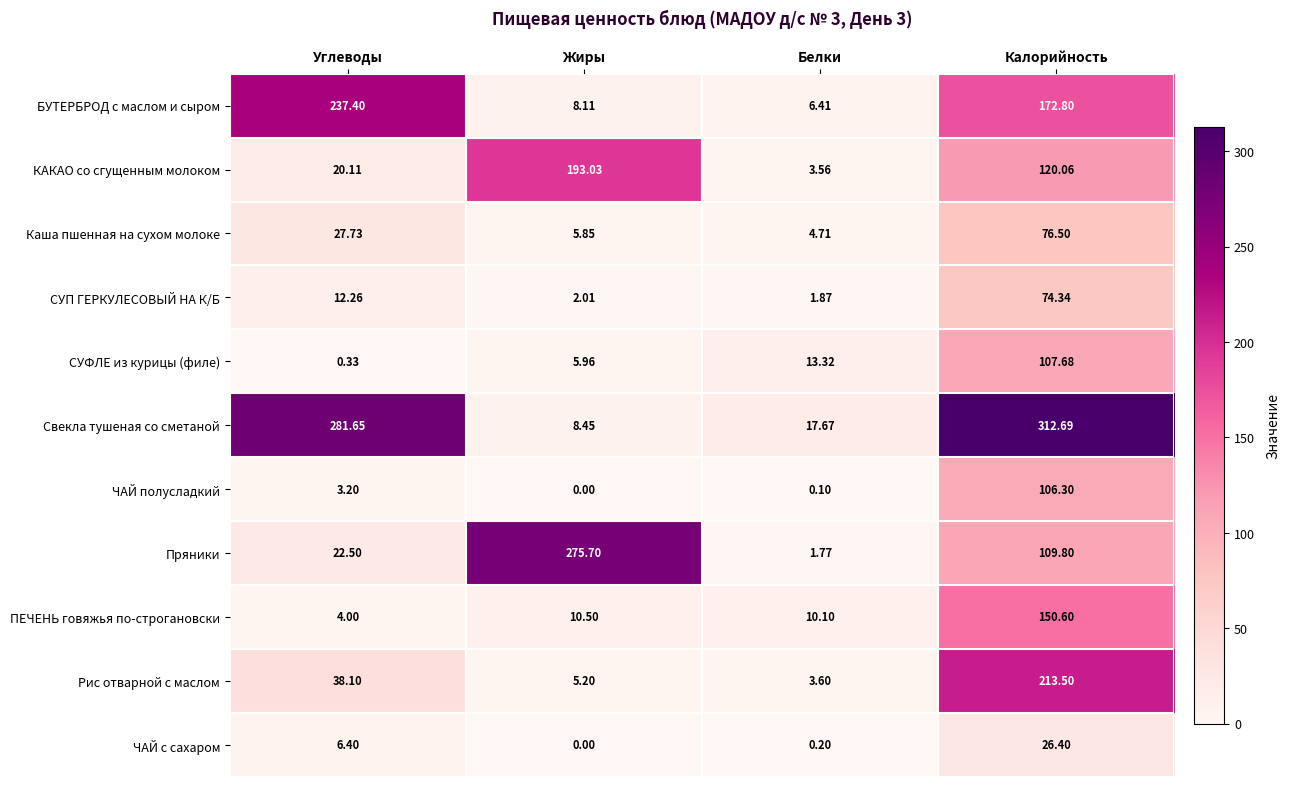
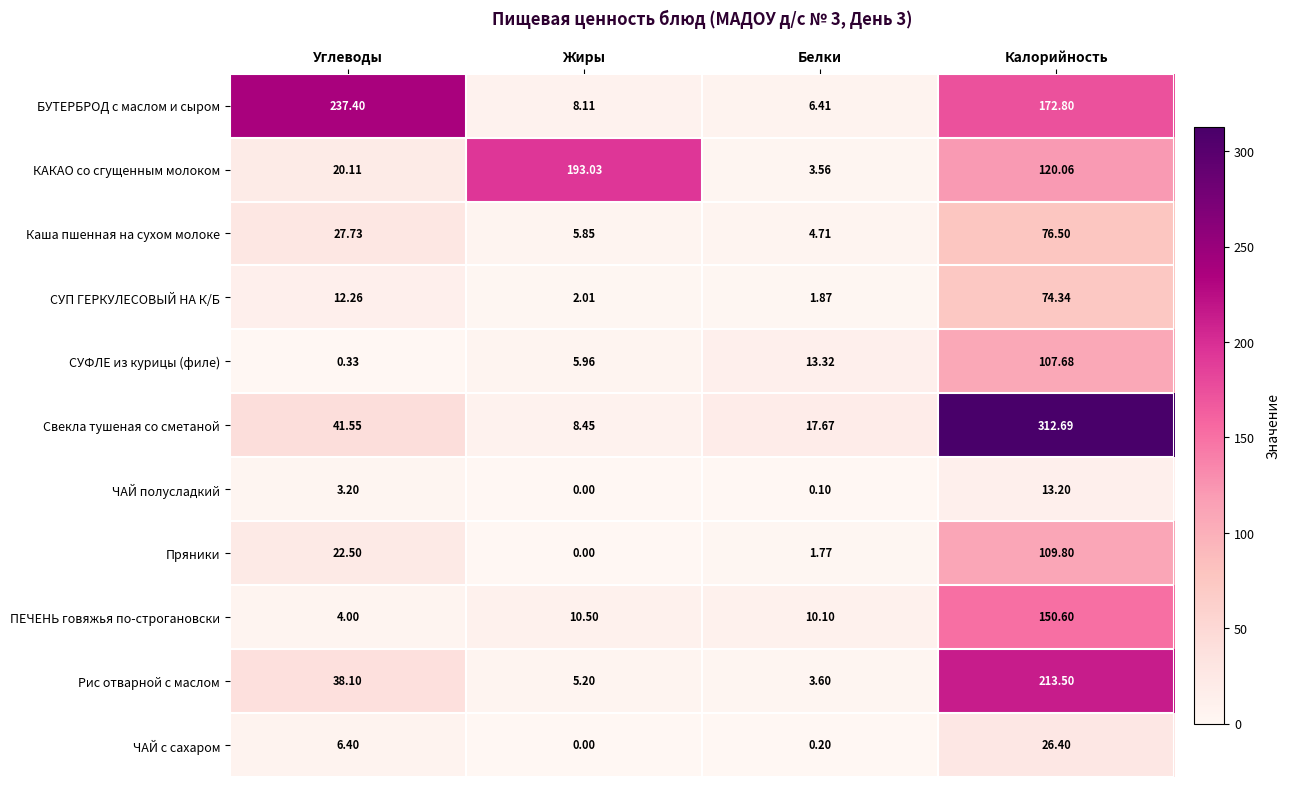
Свекла тушеная со сметаной, Углеводы: 281.65 -> 41.55
ЧАЙ полусладкий, Калорийность: 106.30 -> 13.20
Пряники, Жиры: 275.70 -> 0.00
